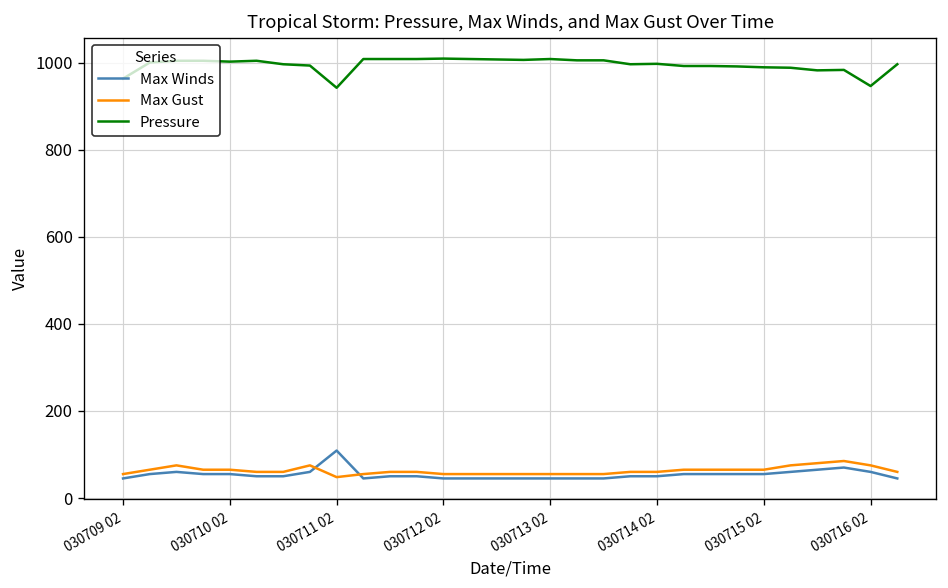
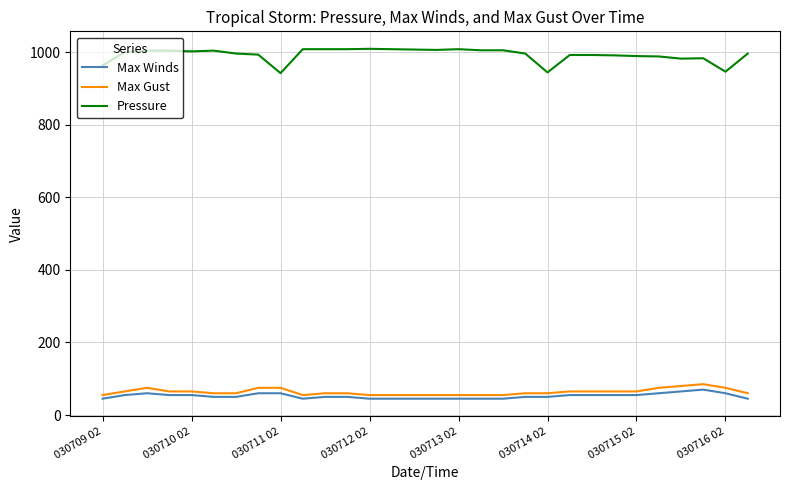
Max Winds, 030711 02: 110 -> 60
Max Gust, 030711 02: 50 -> 80
Pressure, 030714 02: 1000 -> 940
